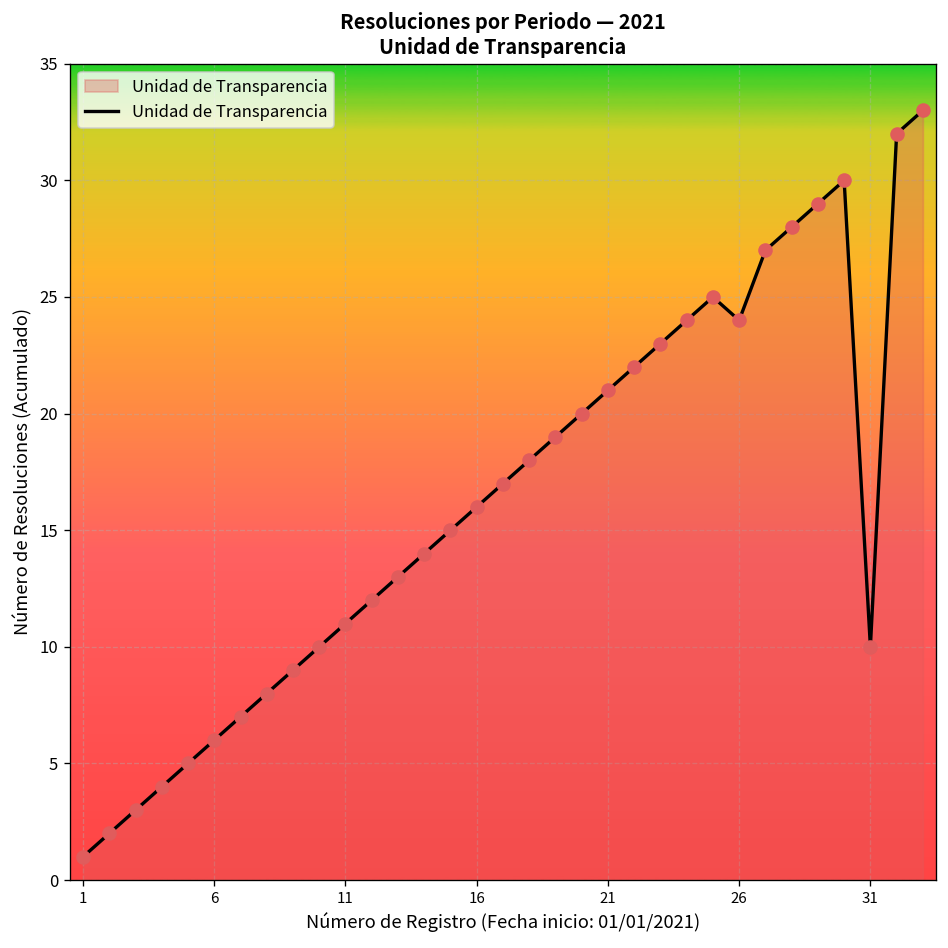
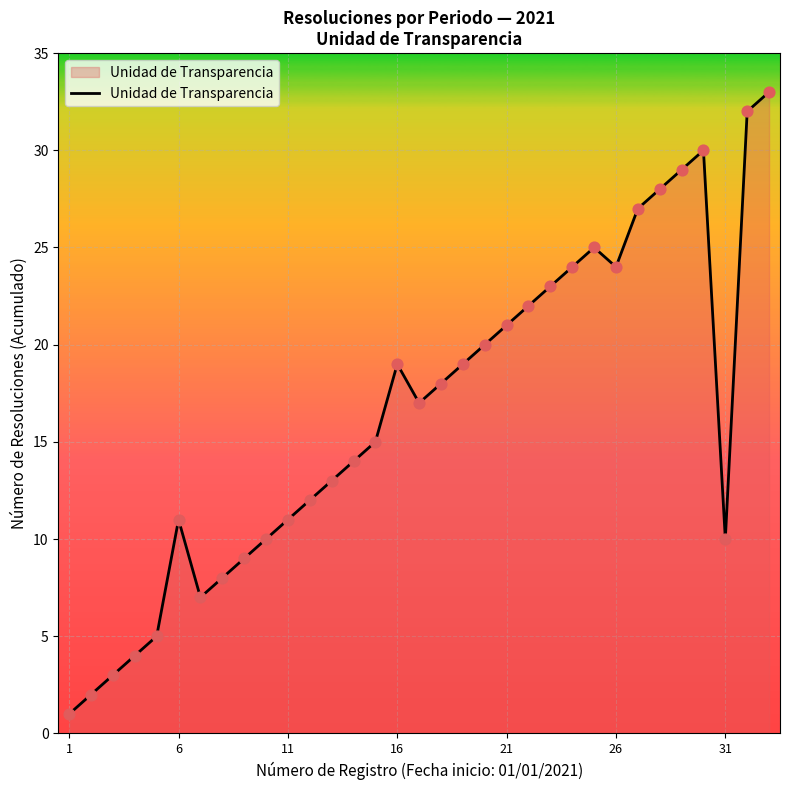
6: 6 -> 11
16: 16 -> 19
